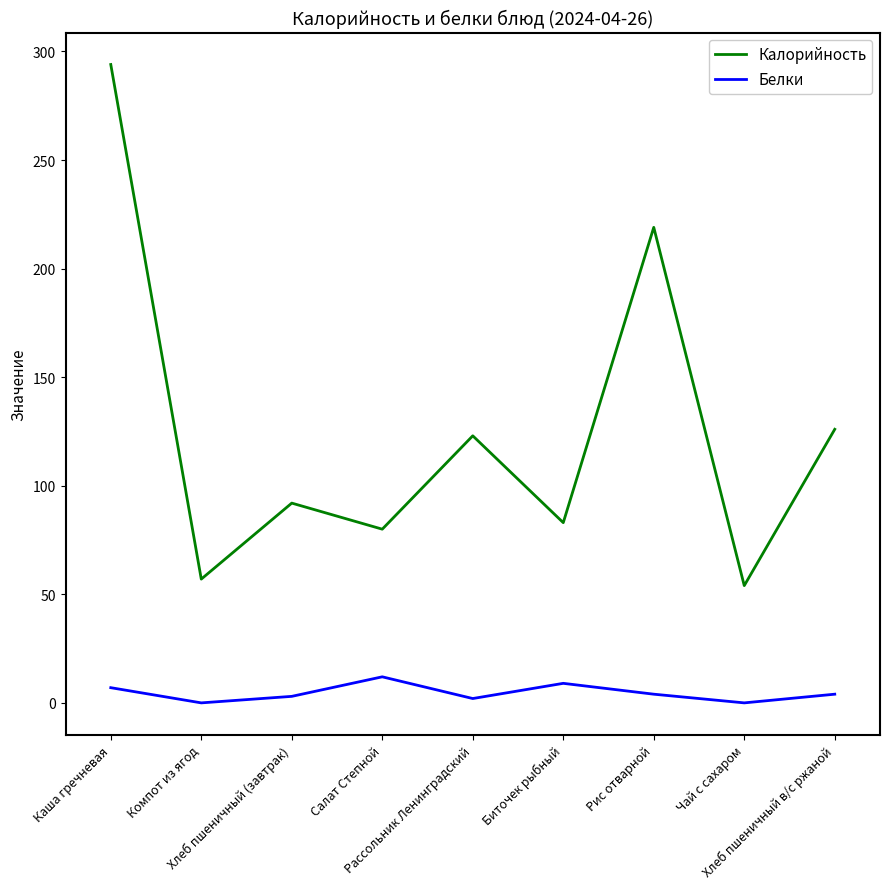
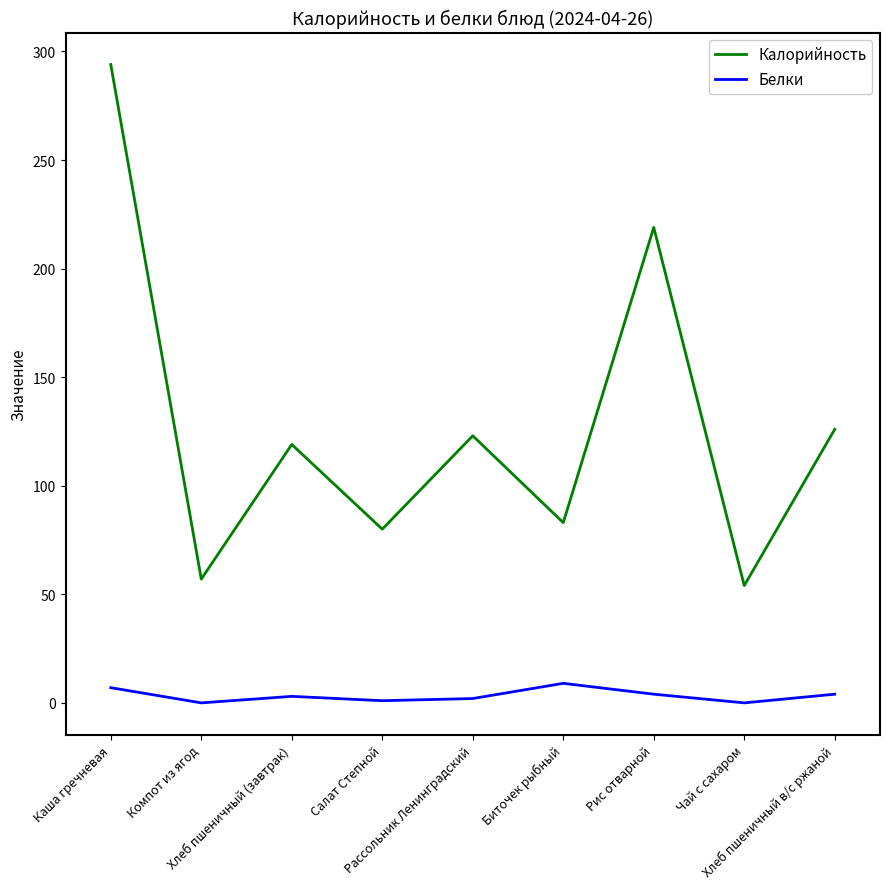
Калорийность, Хлеб пшеничный (завтрак): 92 -> 119
Белки, Салат Степной: 12 -> 1
